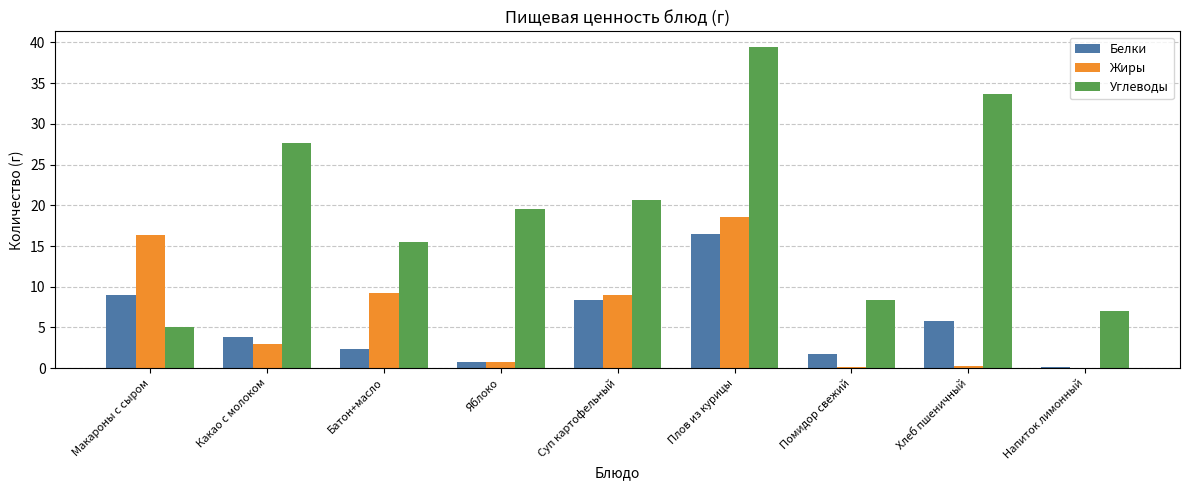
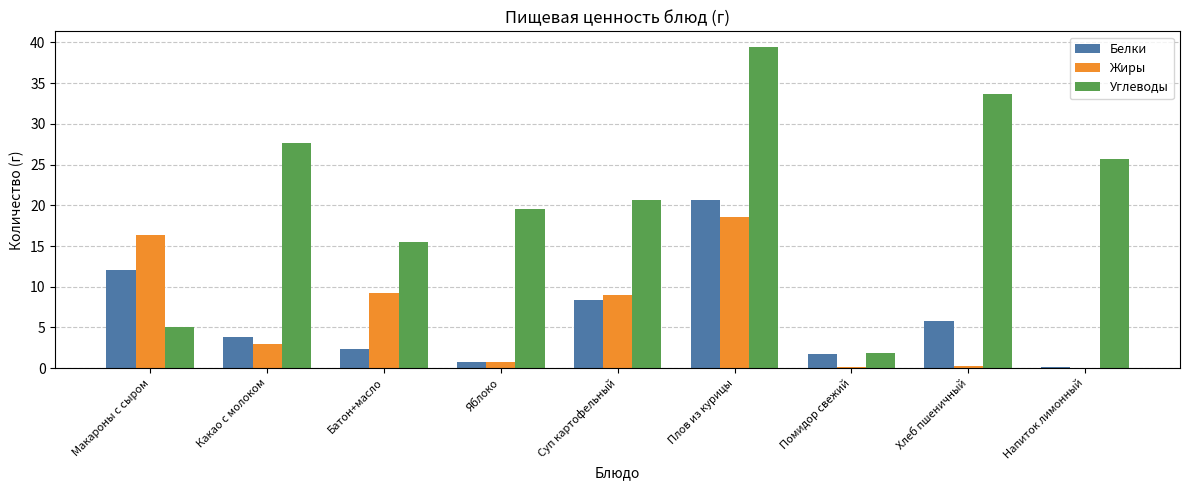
Белки, Макароны с сыром: 9 -> 12
Белки, Плов из курицы: 17 -> 21
Углеводы, Помидор свежий: 8 -> 2
Углеводы, Напиток лимонный: 7 -> 26
